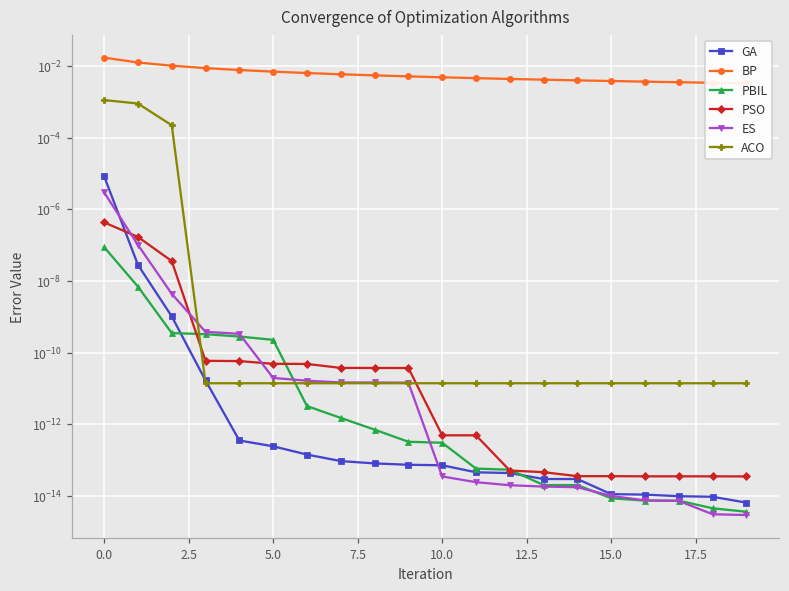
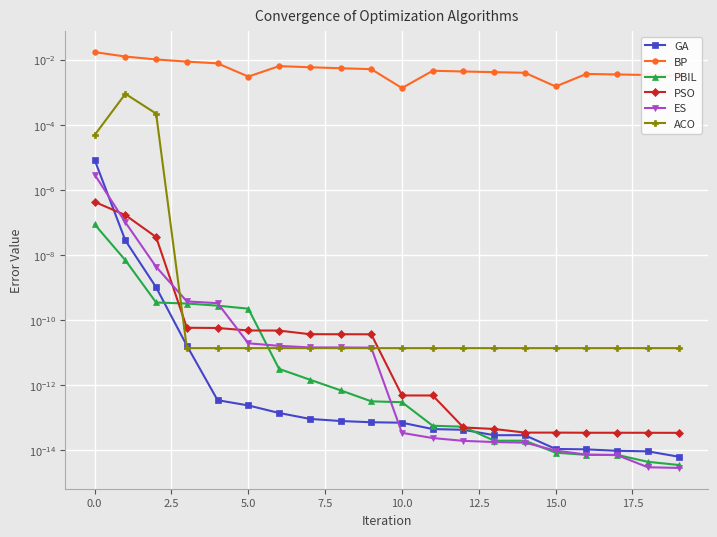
ACO, 0.0: 0.0011 -> 0.00005
BP, 5.0: 0.007 -> 0.003
BP, 10.0: 0.005 -> 0.0014
BP, 15.0: 0.004 -> 0.002
